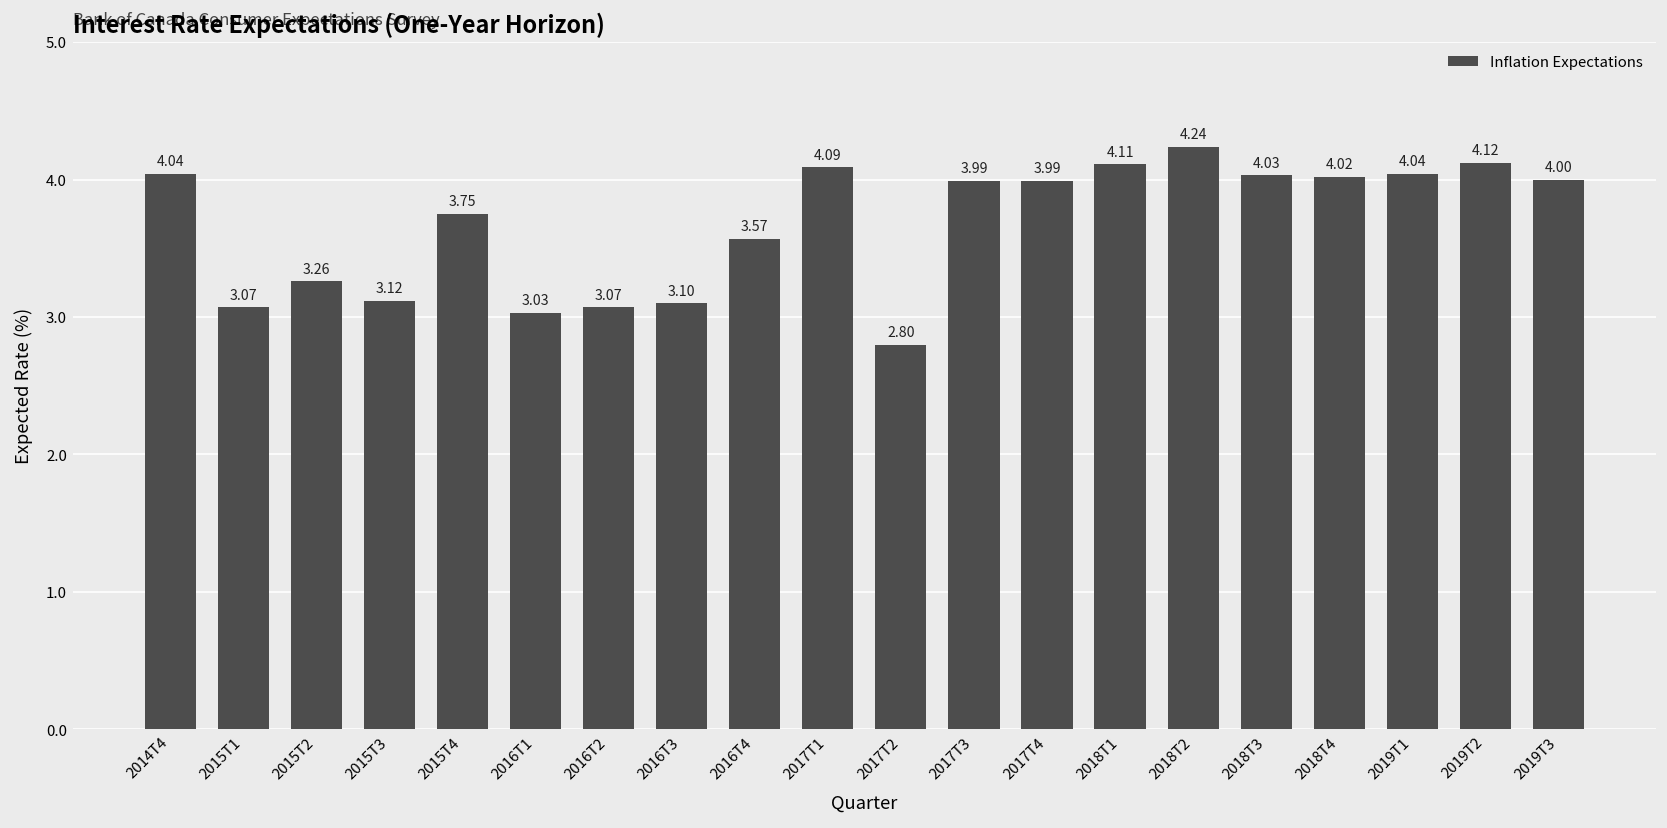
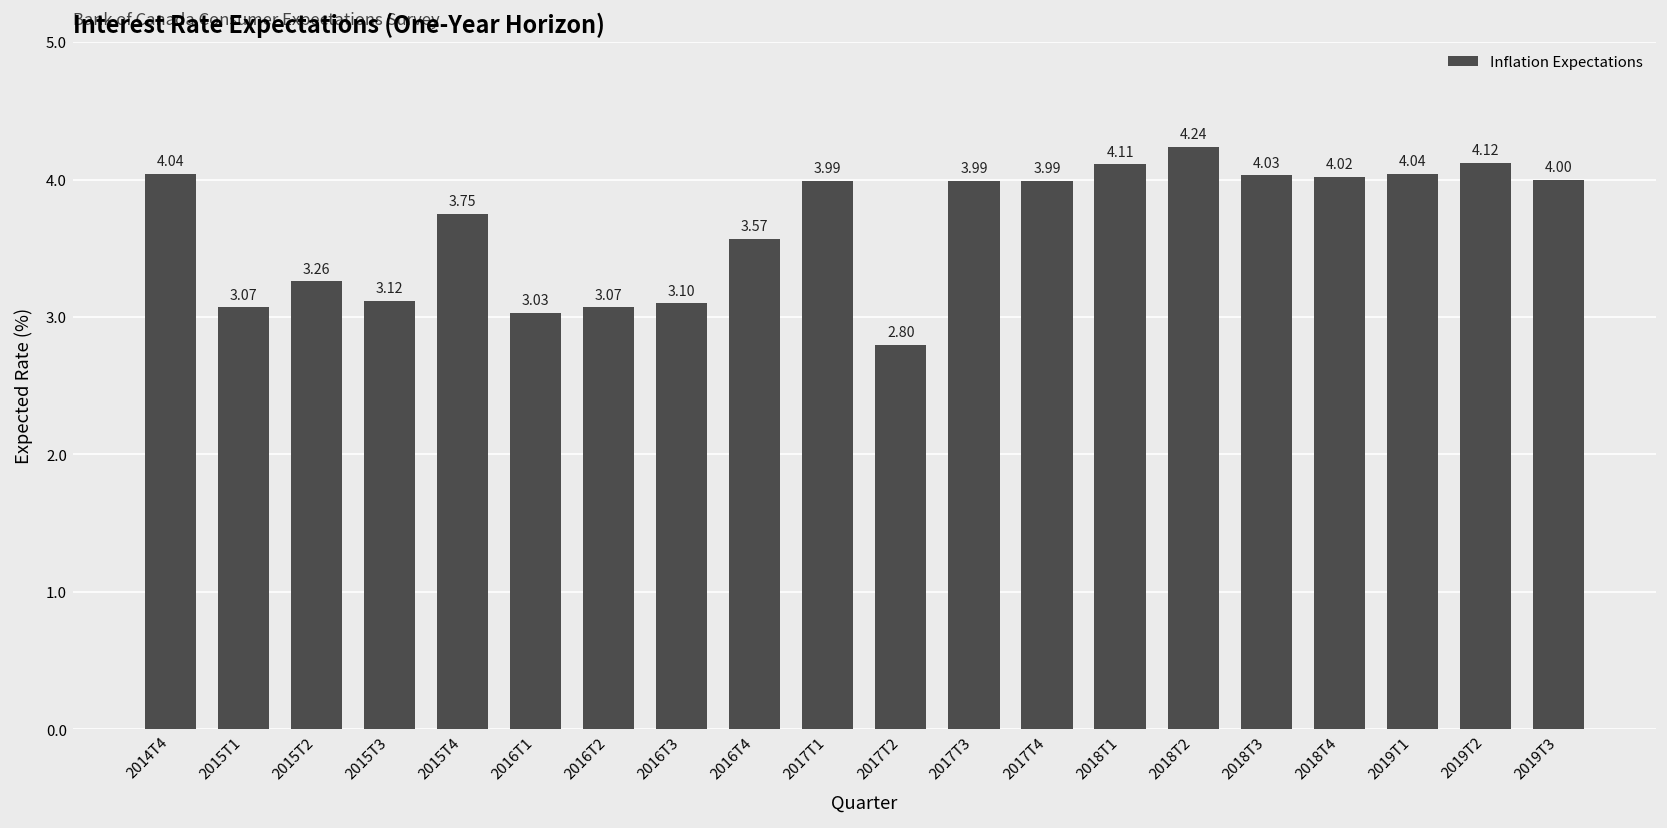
2017T1: 4.09 -> 3.99
